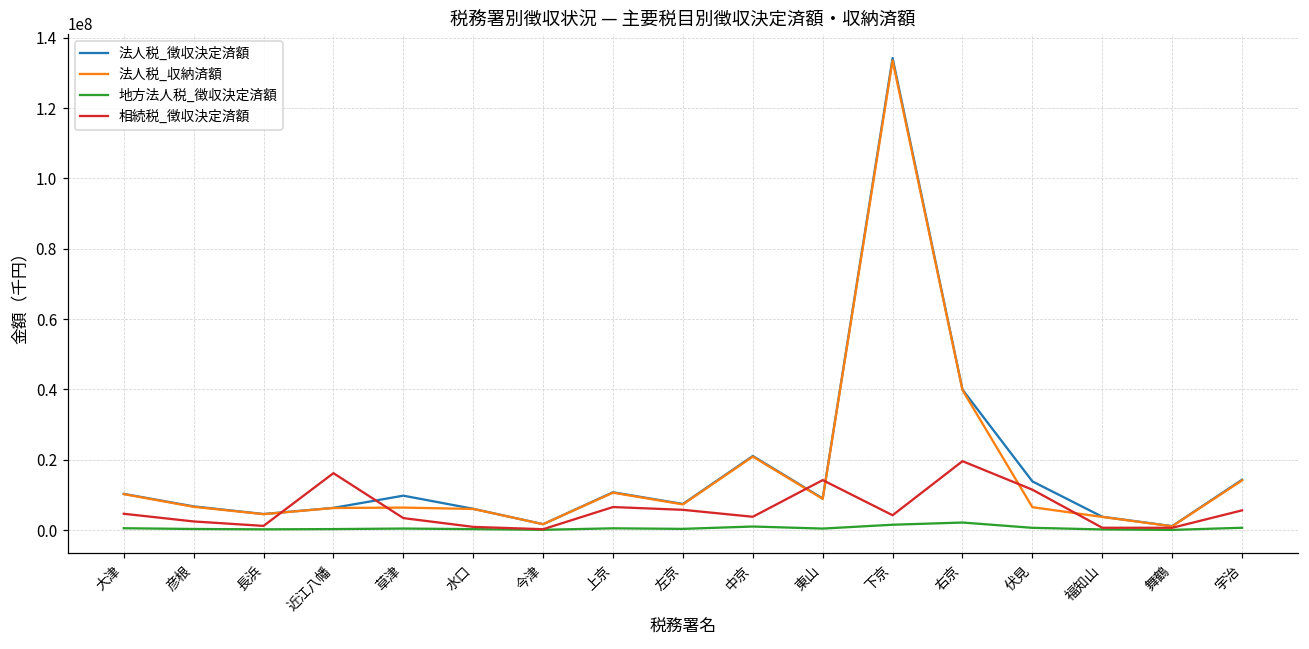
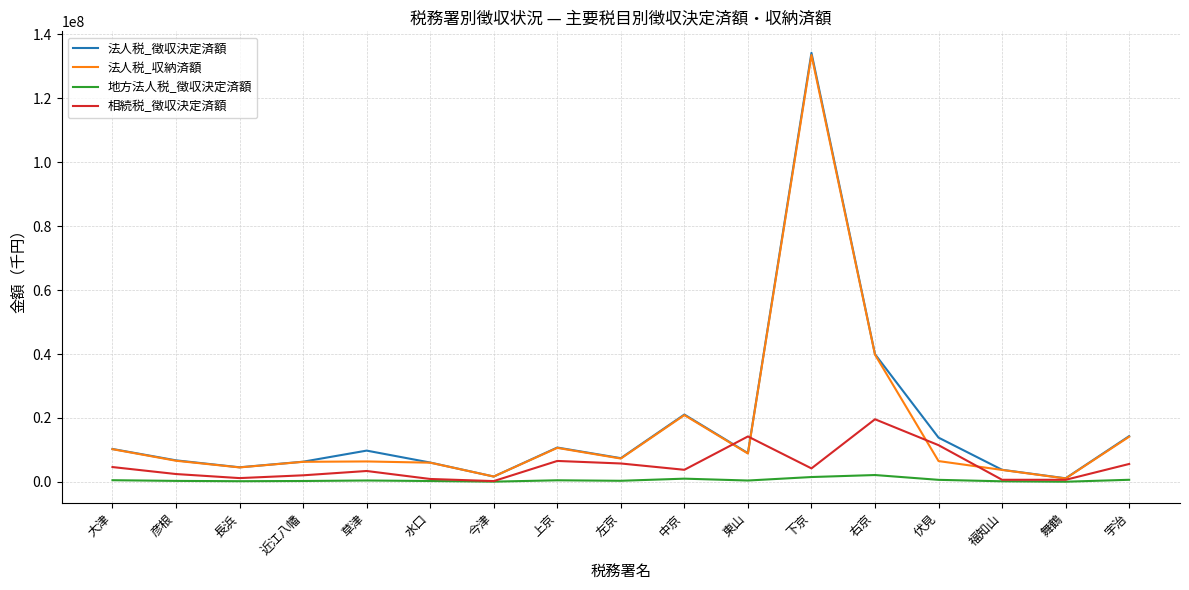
相続税_徴収決定済額, 近江八幡: 16000000 -> 2000000
